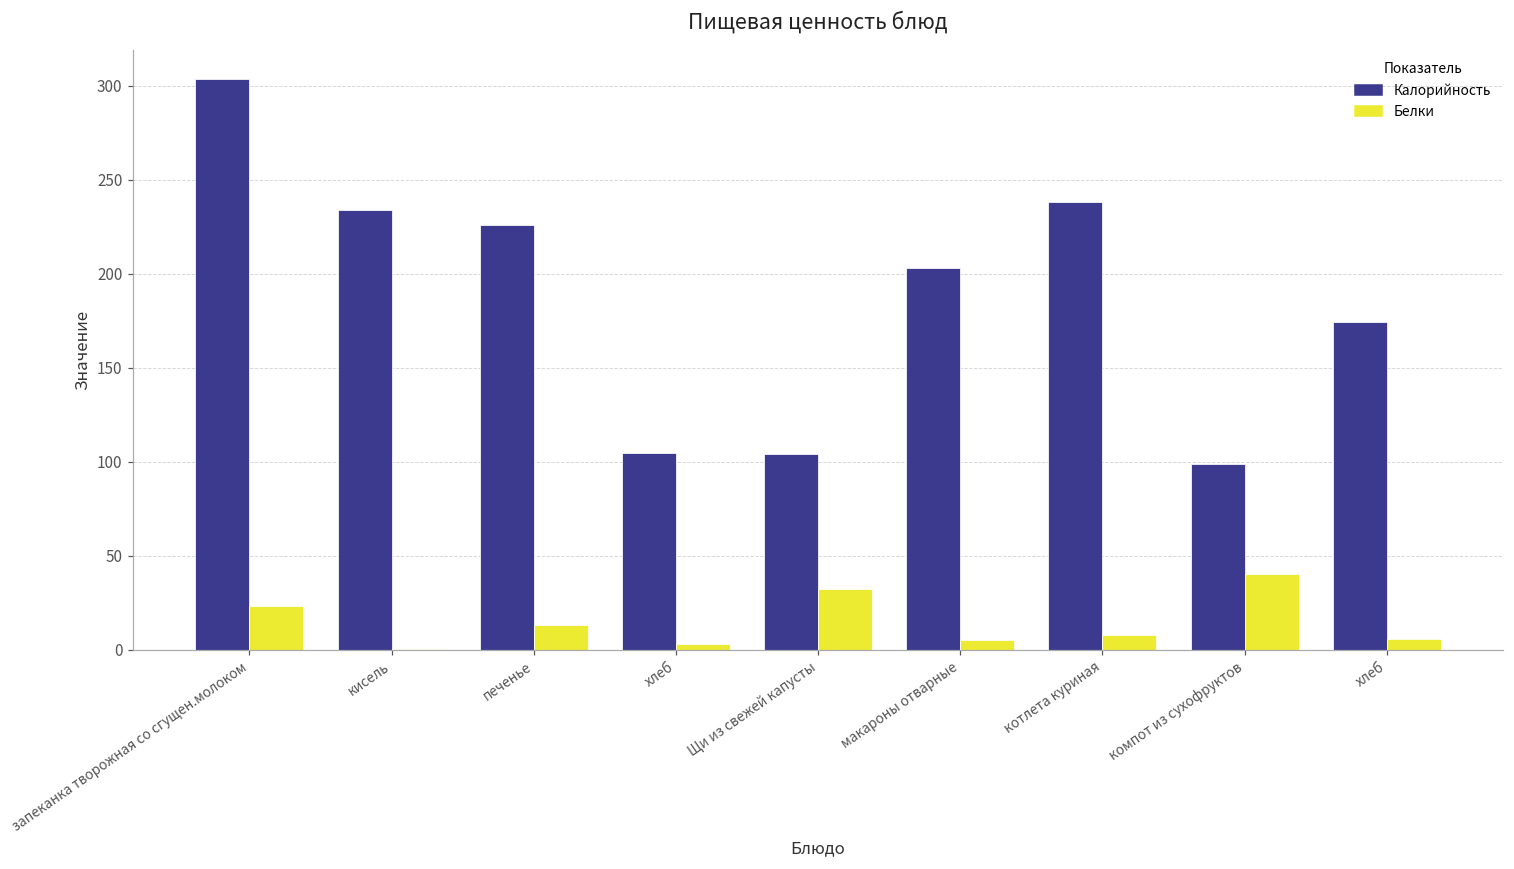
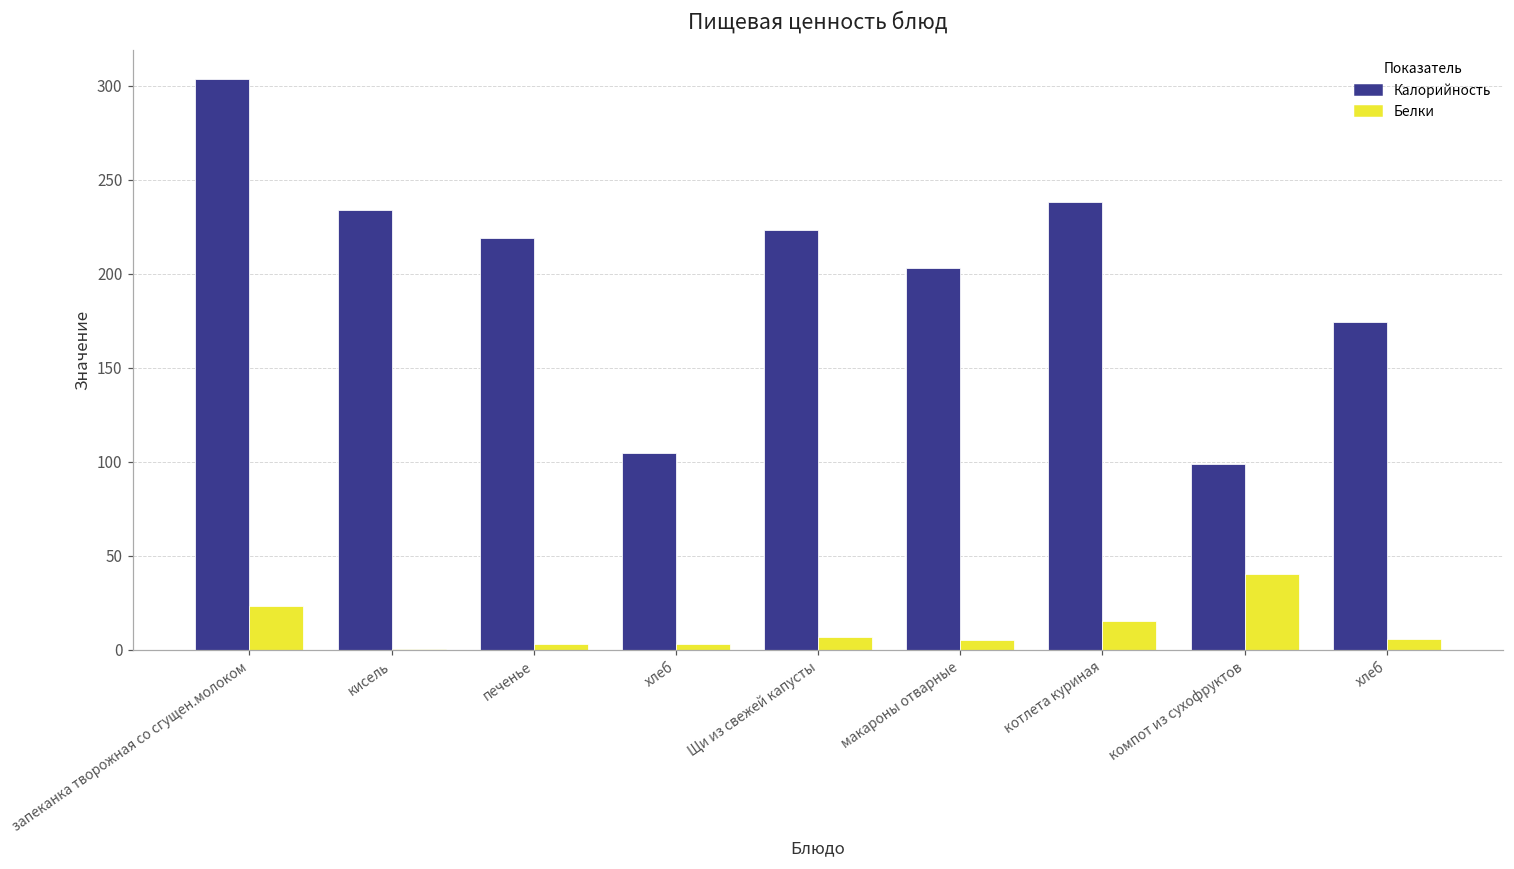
Калорийность, печенье: 226 -> 219
Белки, печенье: 13 -> 3
Калорийность, Щи из свежей капусты: 104 -> 223
Белки, Щи из свежей капусты: 32 -> 7
Белки, котлета куриная: 8 -> 15
